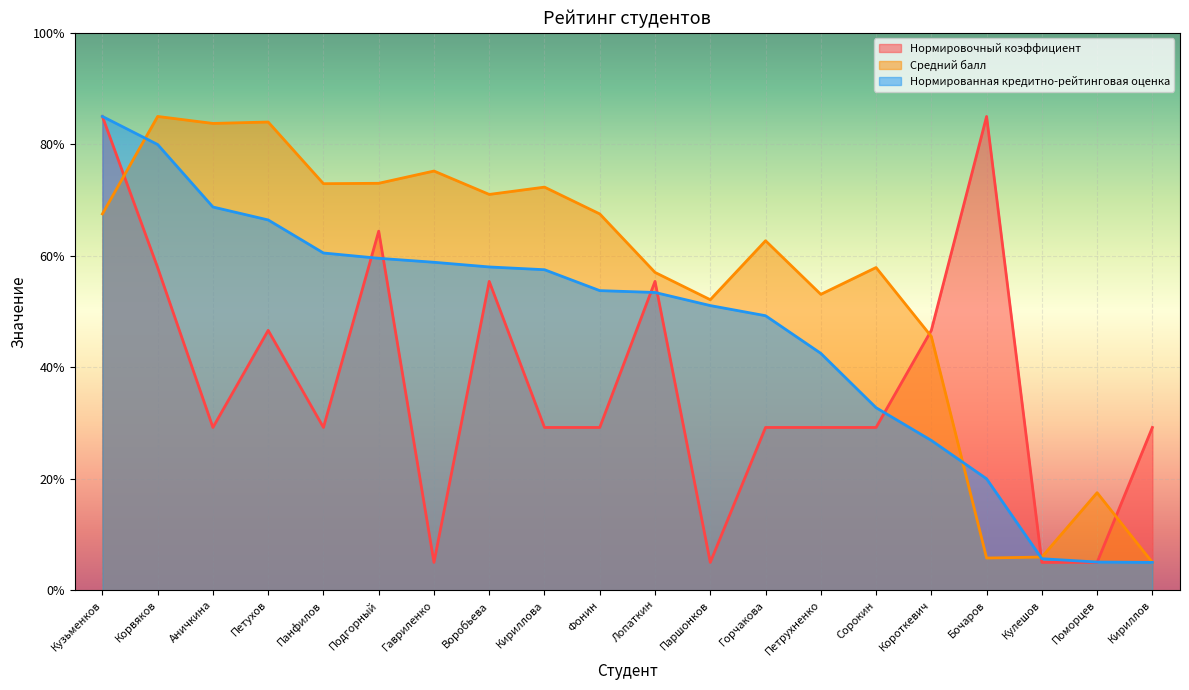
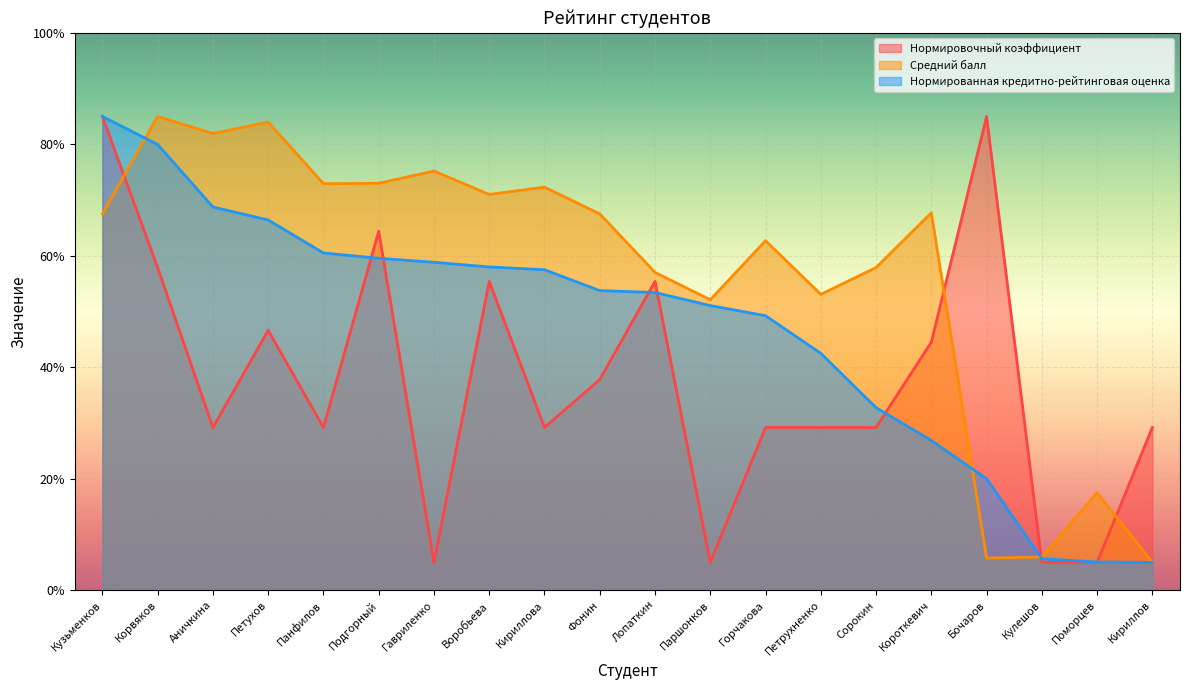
Средний балл, Аничкина: 84% -> 82%
Нормировочный коэффициент, Фонин: 29% -> 38%
Нормировочный коэффициент, Короткевич: 47% -> 45%
Средний балл, Короткевич: 46% -> 68%
